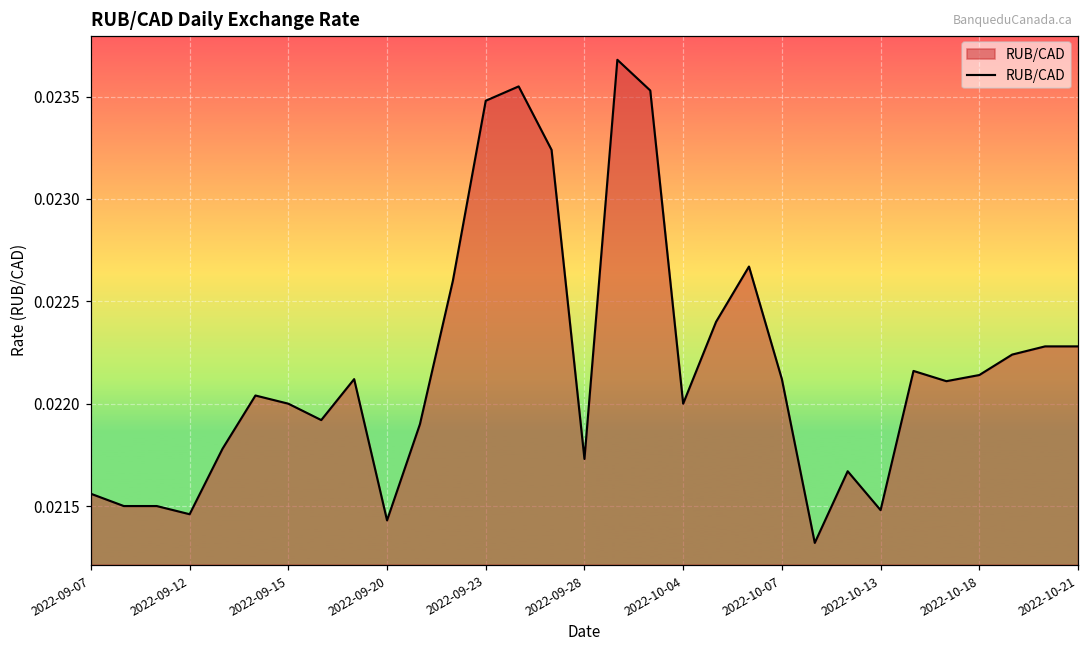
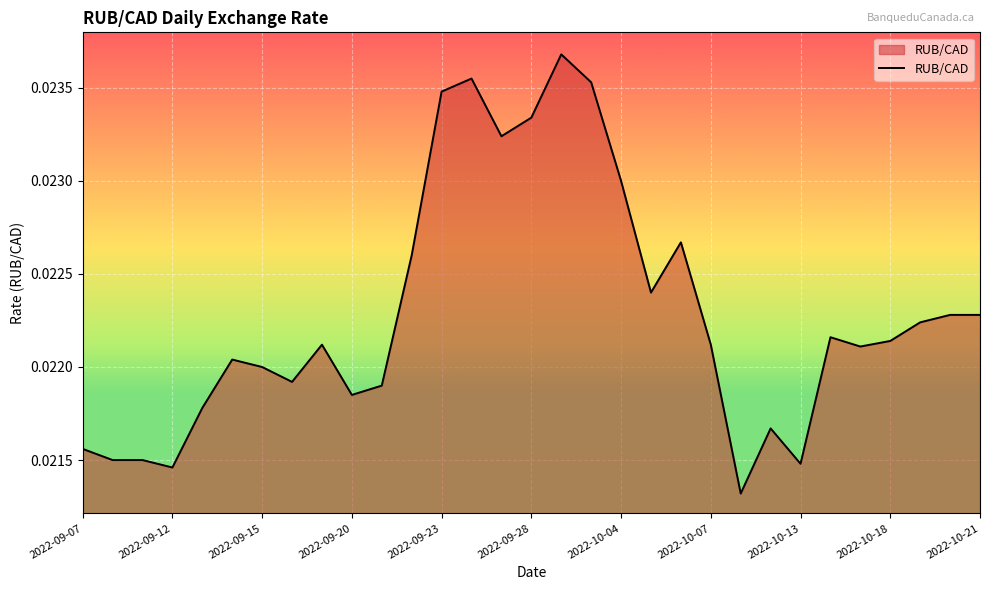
2022-09-20: 0.02143 -> 0.02185
2022-09-28: 0.02173 -> 0.02334
2022-10-04: 0.022 -> 0.023
